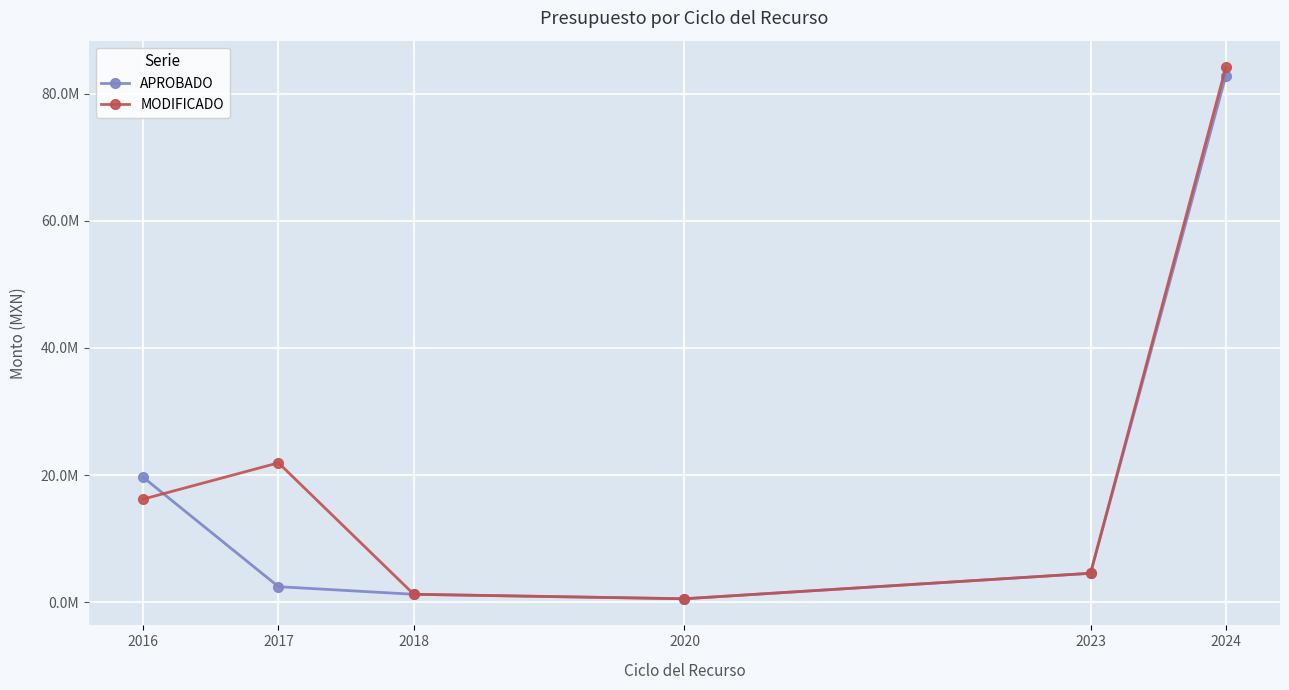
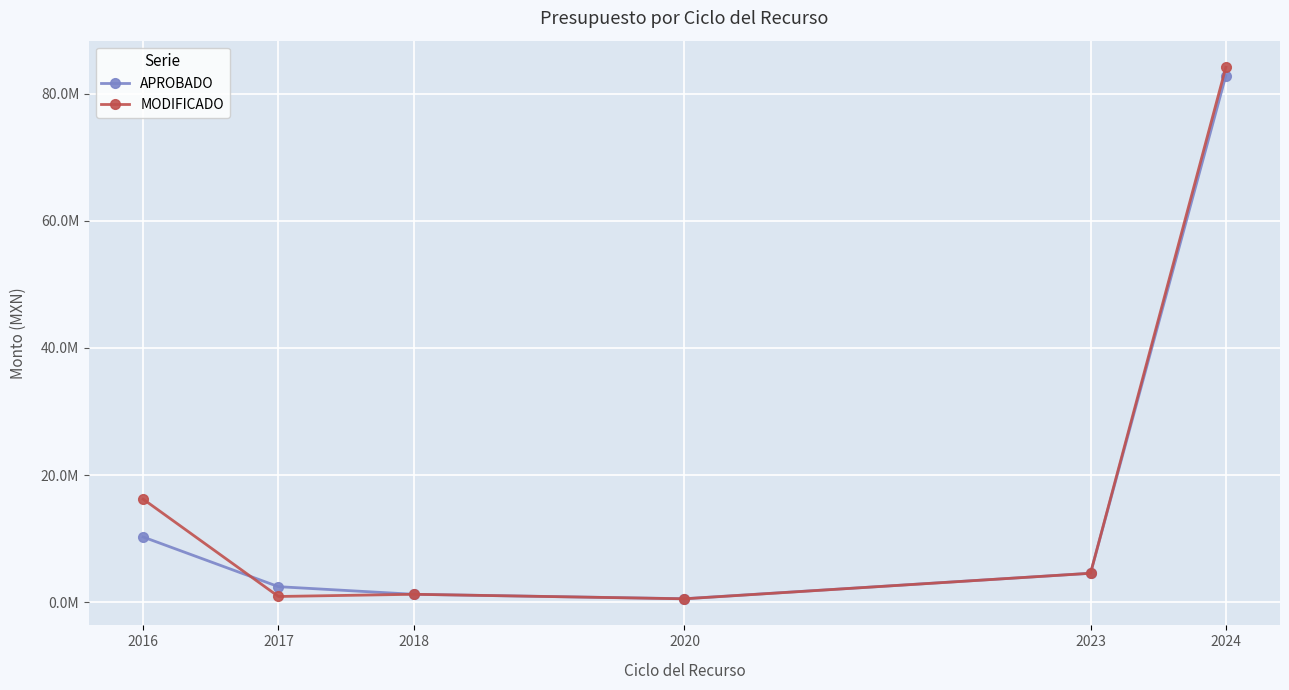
APROBADO, 2016: 20000000 -> 10000000
MODIFICADO, 2017: 22000000 -> 1000000
